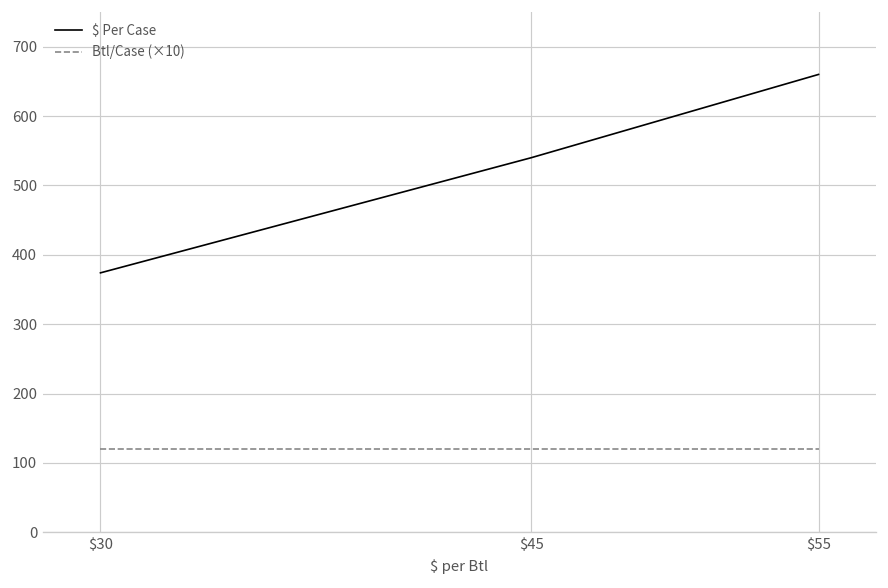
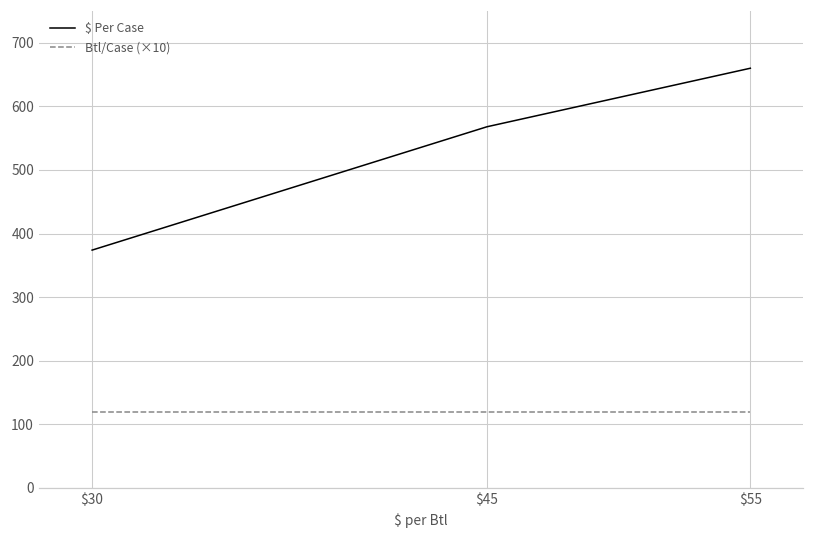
$ Per Case, $45: 540 -> 570
